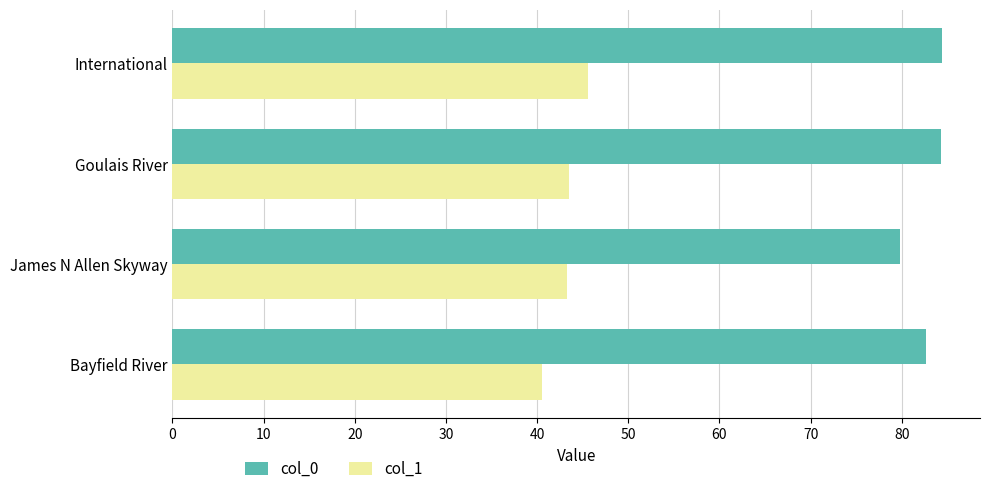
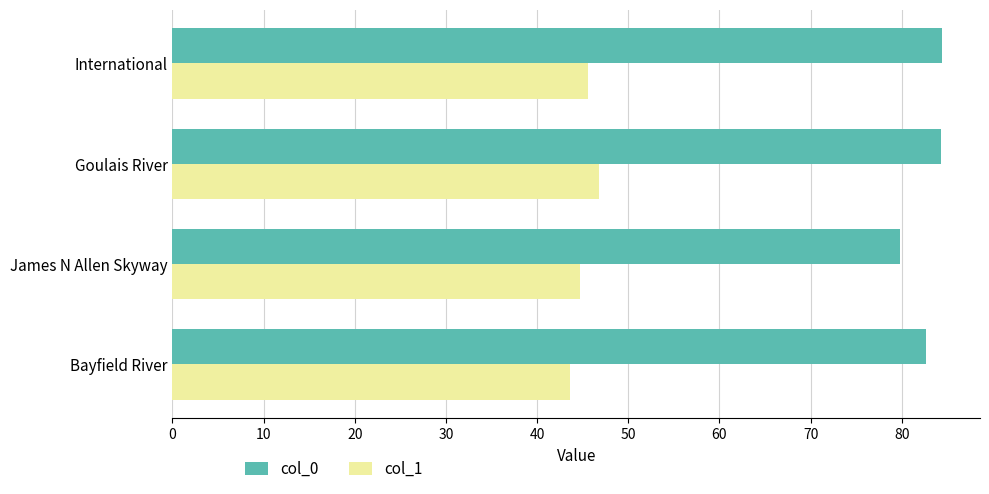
col_1, Goulais River: 44 -> 47
col_1, James N Allen Skyway: 43 -> 45
col_1, Bayfield River: 41 -> 44
